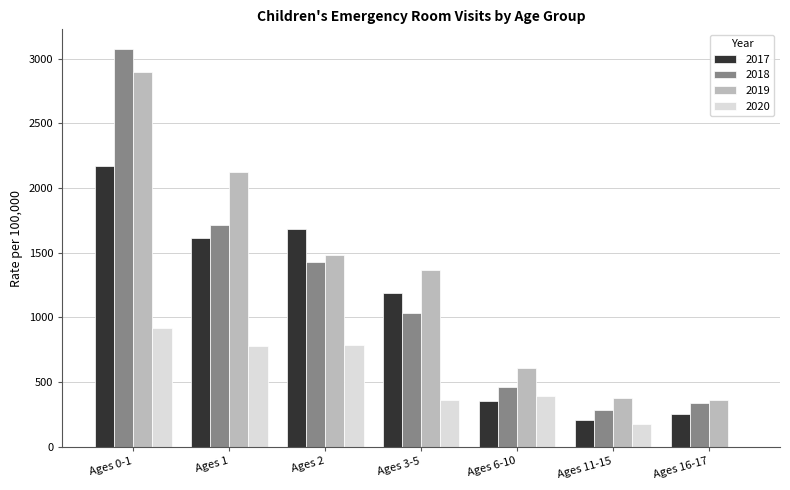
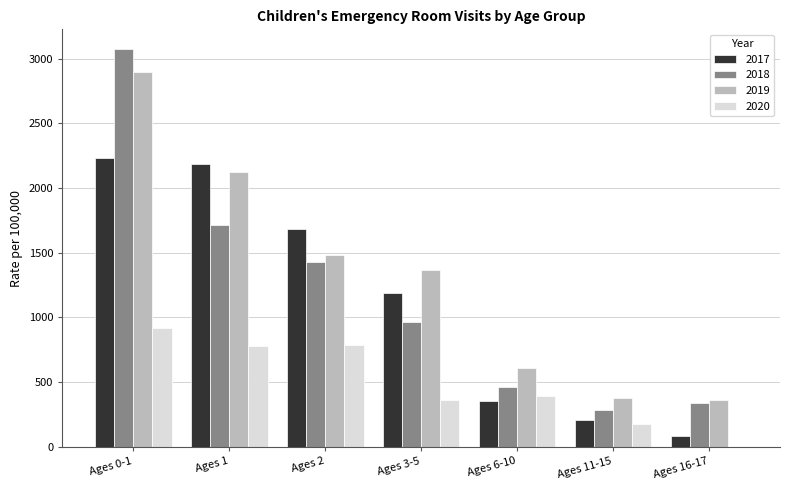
2017, Ages 0-1: 2170 -> 2240
2017, Ages 1: 1610 -> 2190
2018, Ages 3-5: 1040 -> 970
2017, Ages 16-17: 250 -> 80
